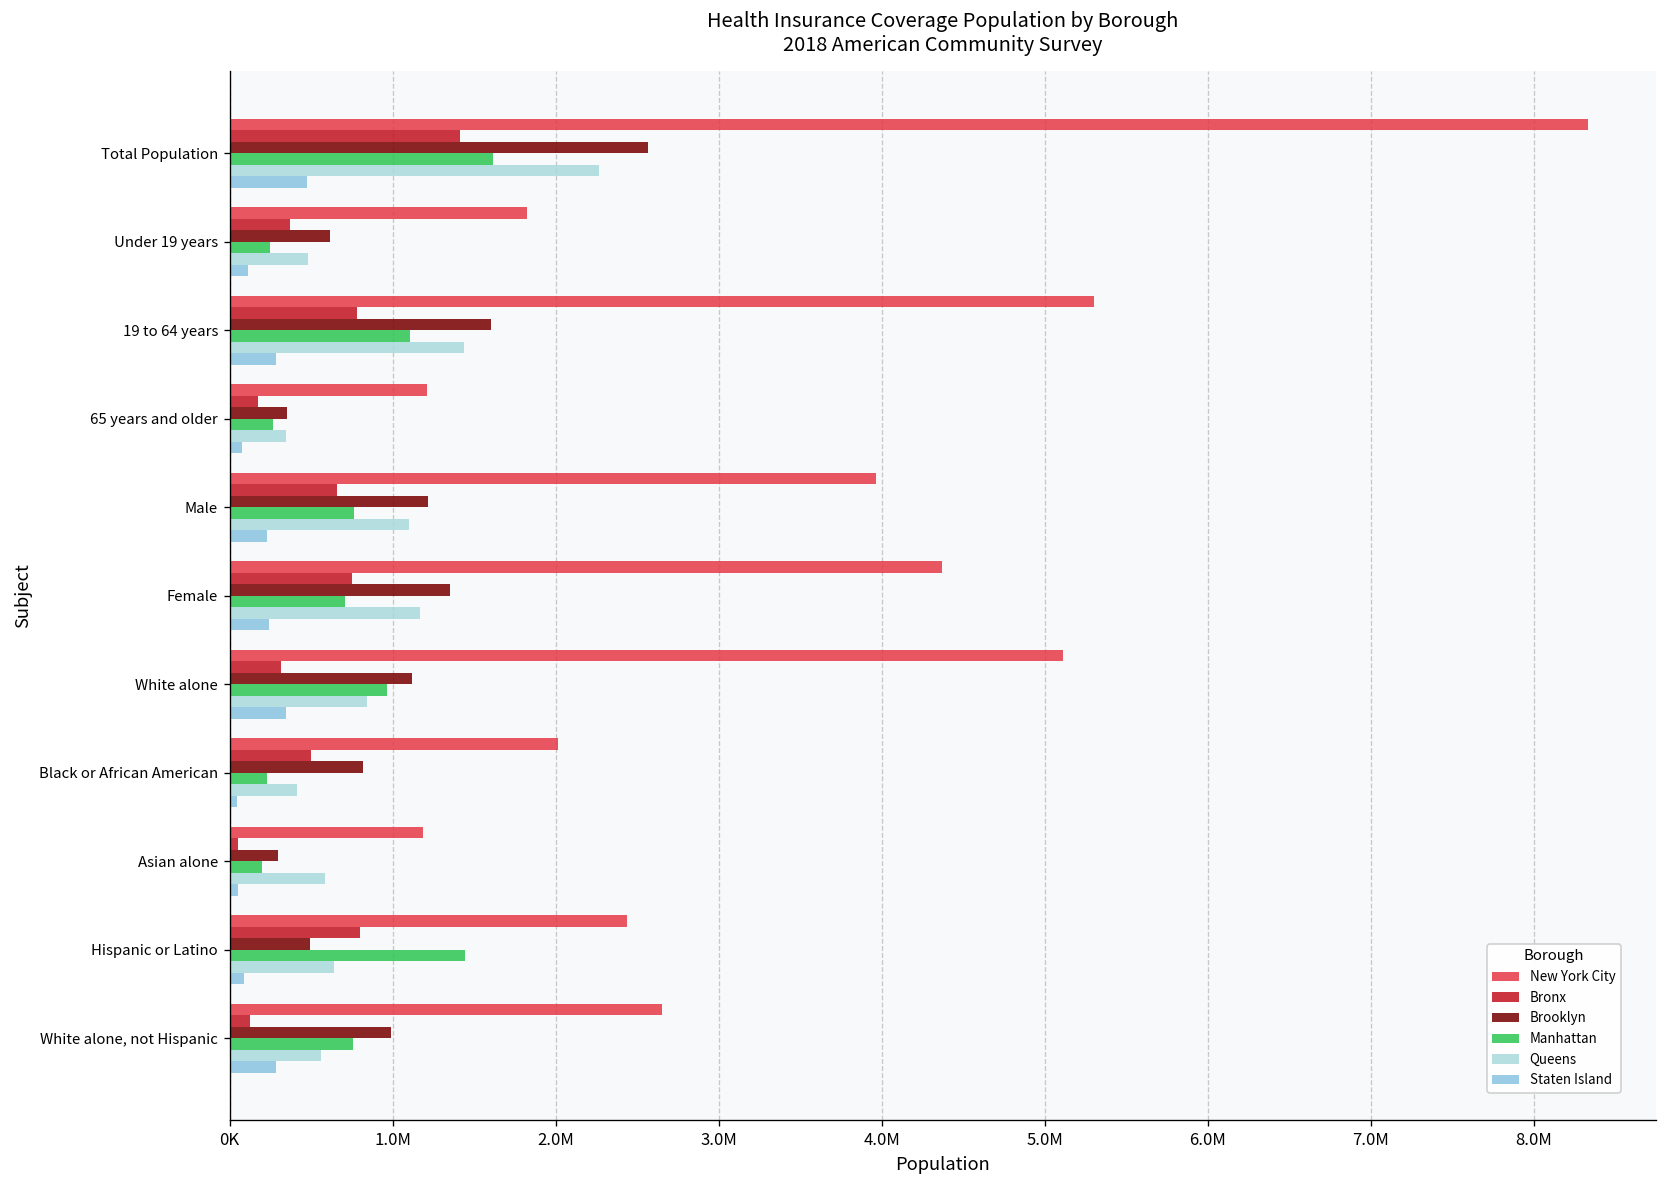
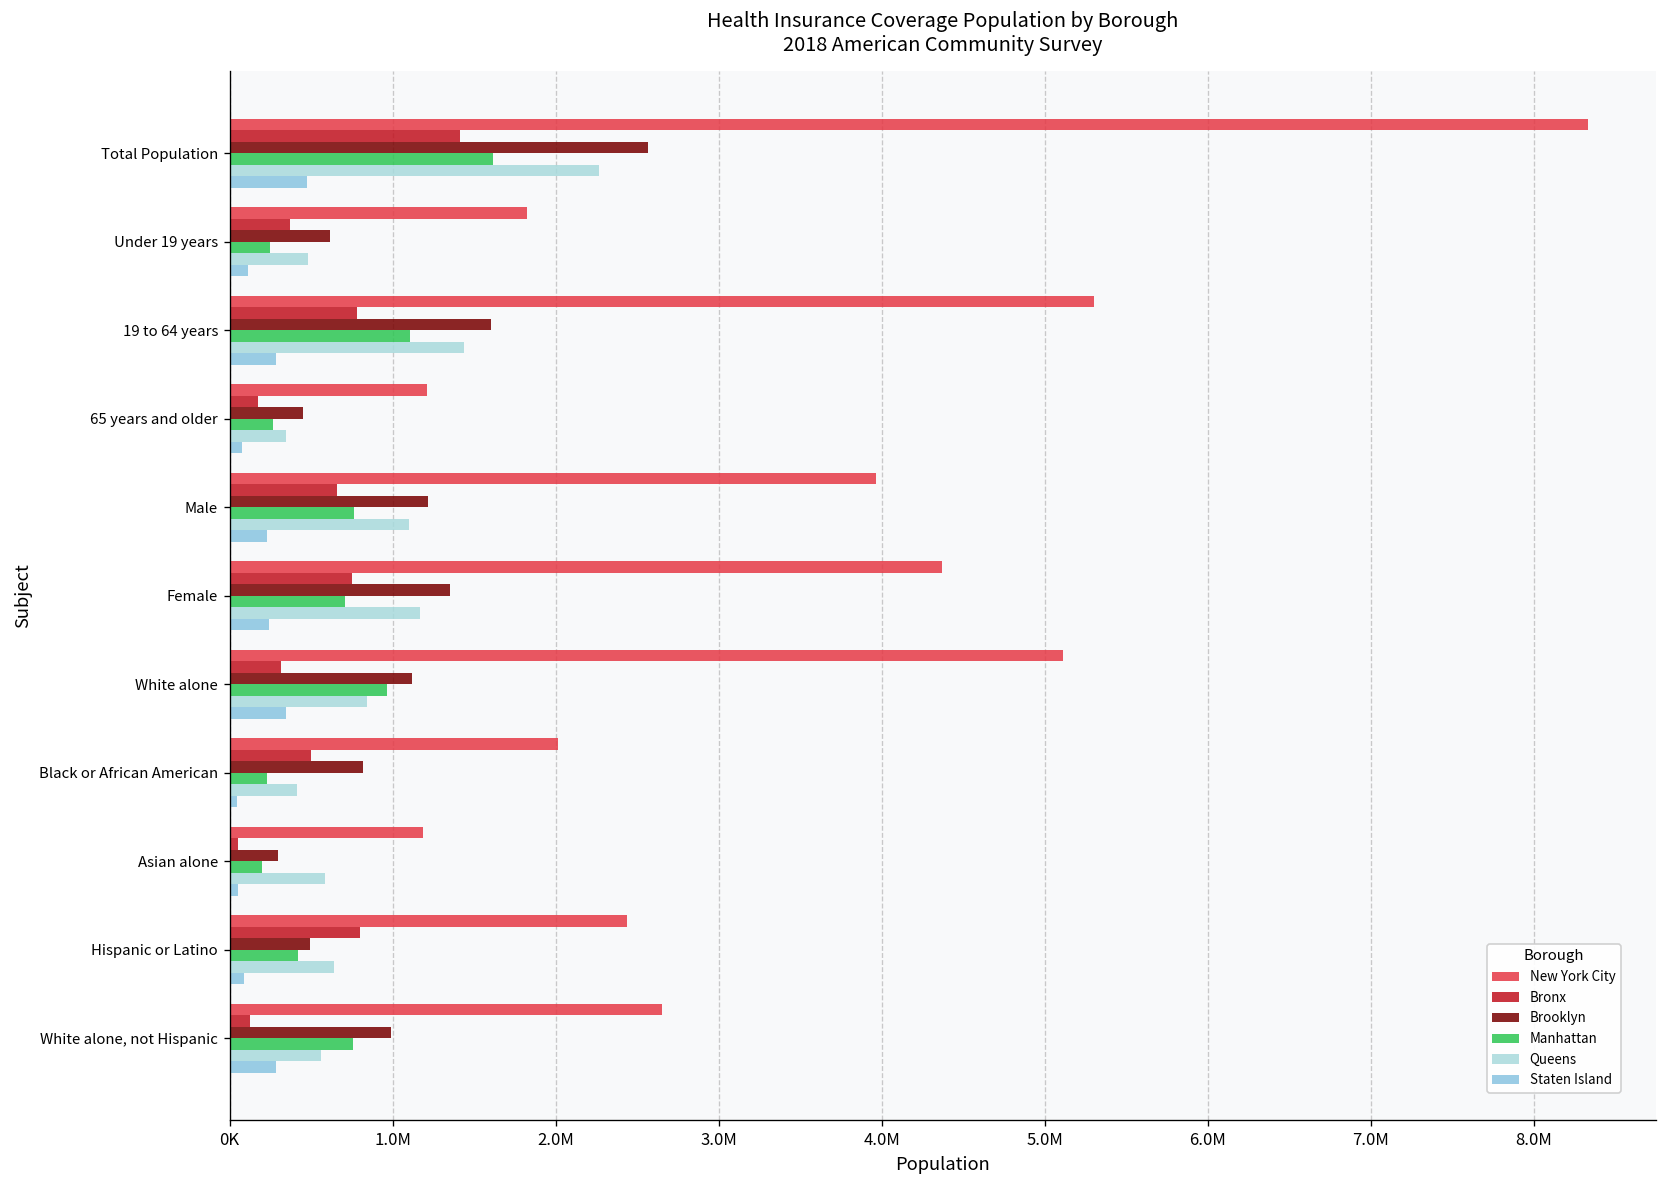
Brooklyn, 65 years and older: 350000 -> 450000
Manhattan, Hispanic or Latino: 1440000 -> 420000
